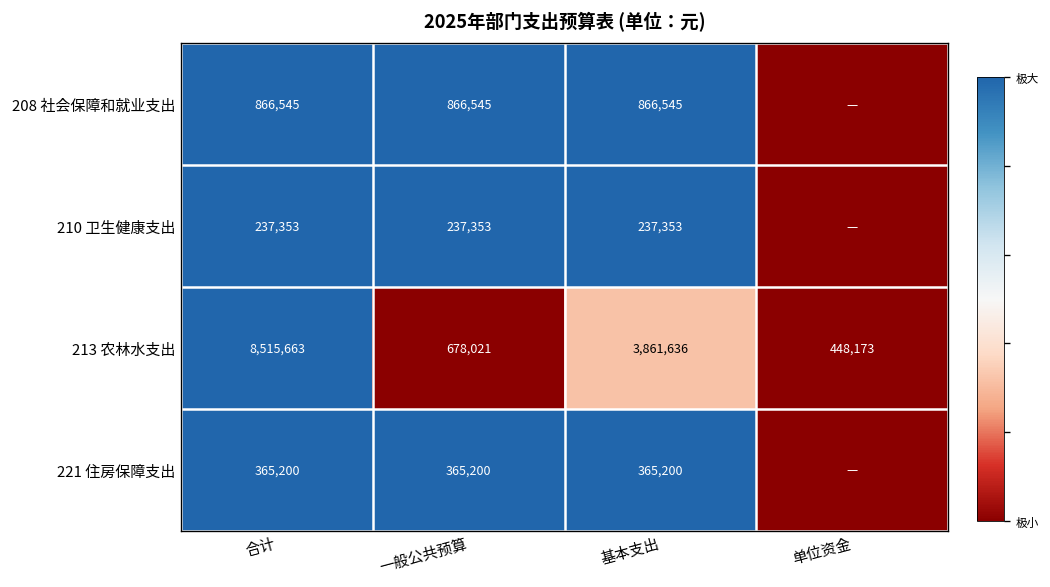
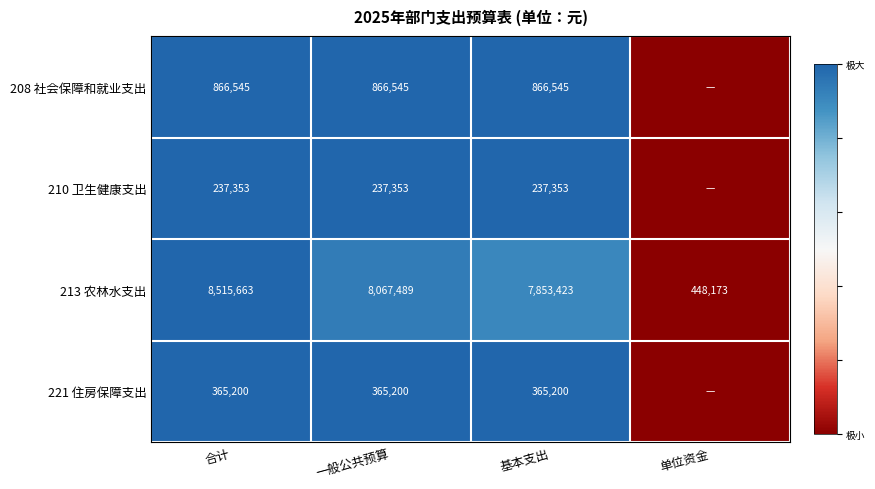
213 农林水支出, 一般公共预算: 678,021 -> 8,067,489
213 农林水支出, 基本支出: 3,861,636 -> 7,853,423
